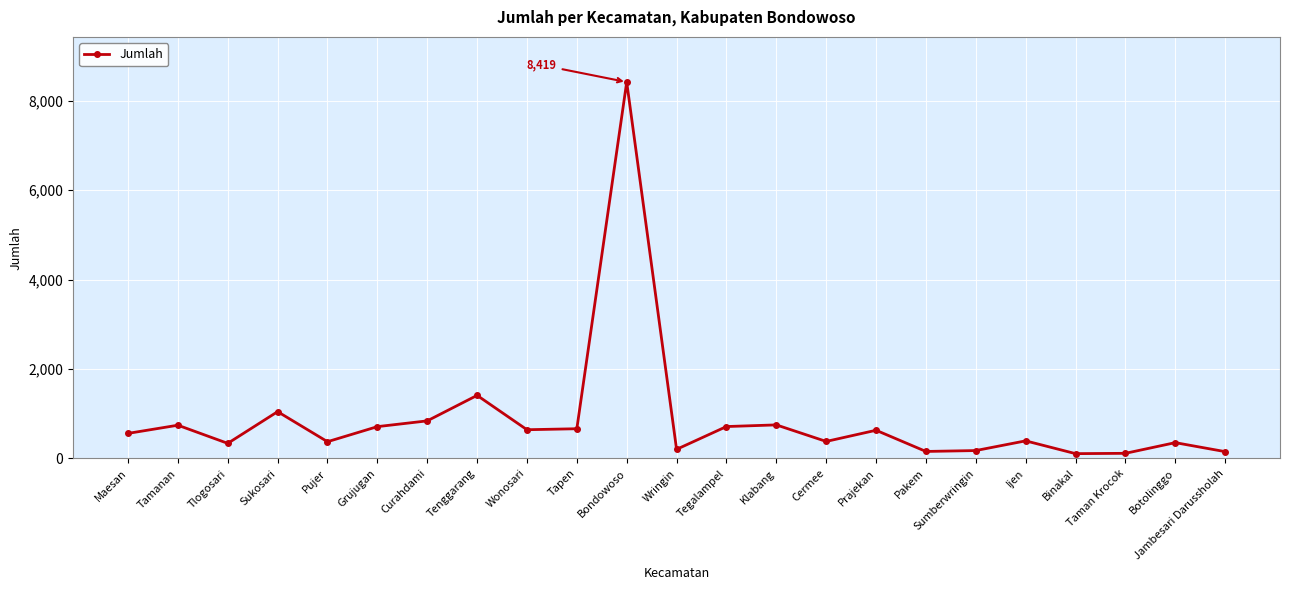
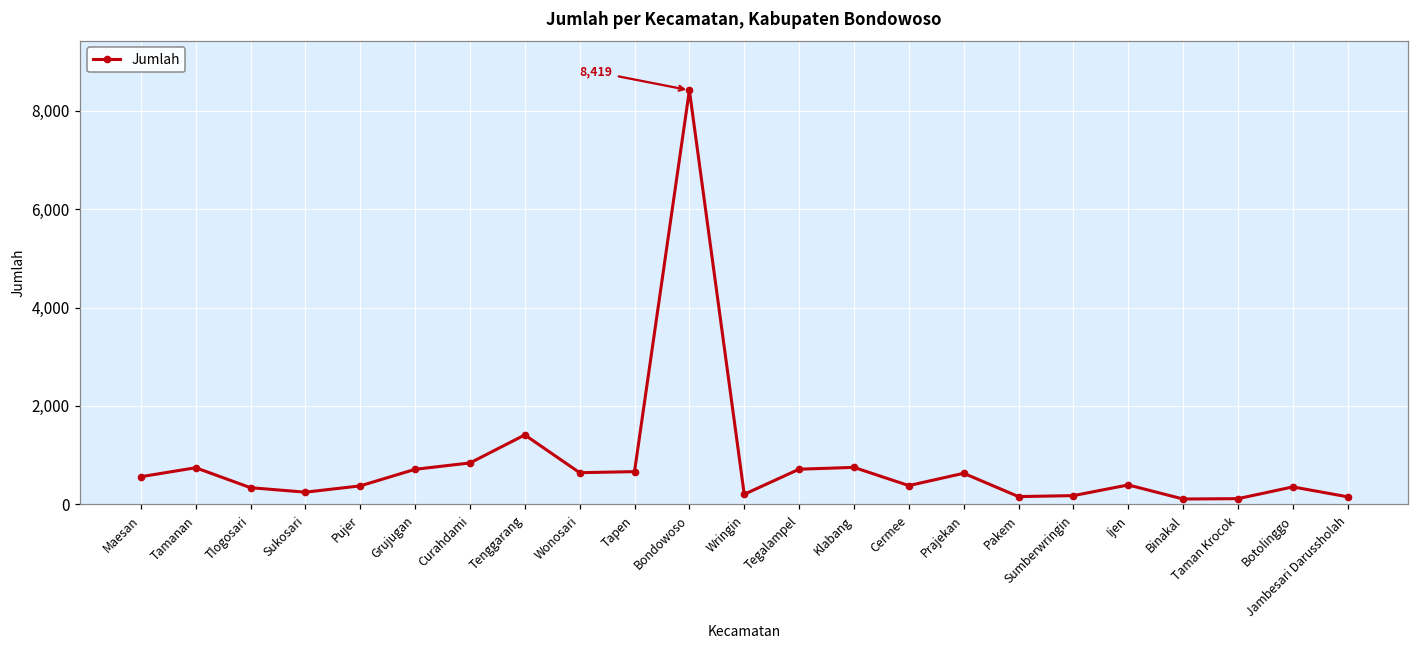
Sukosari: 1,000 -> 200
